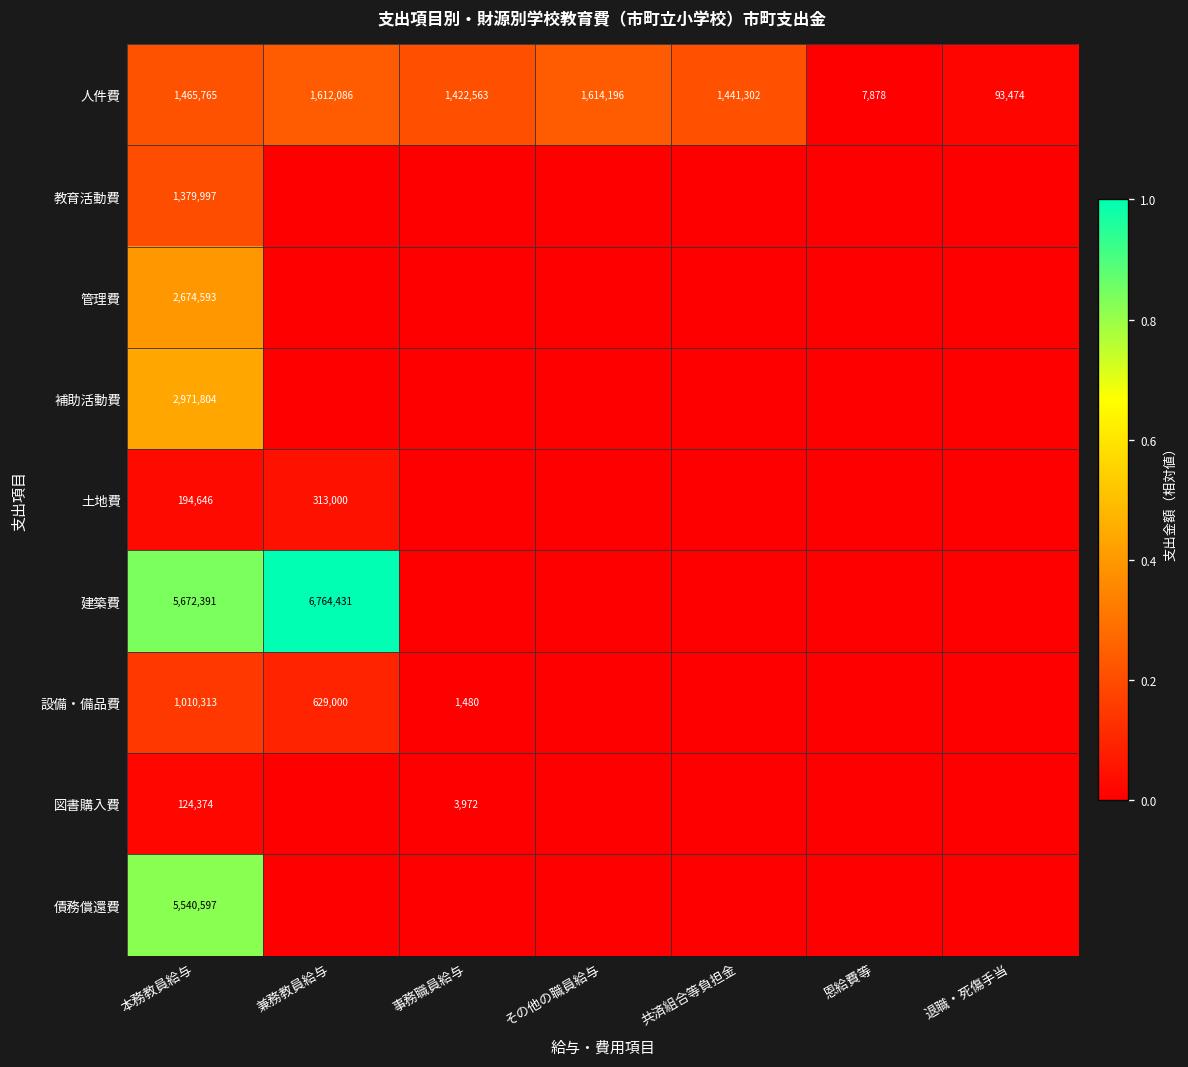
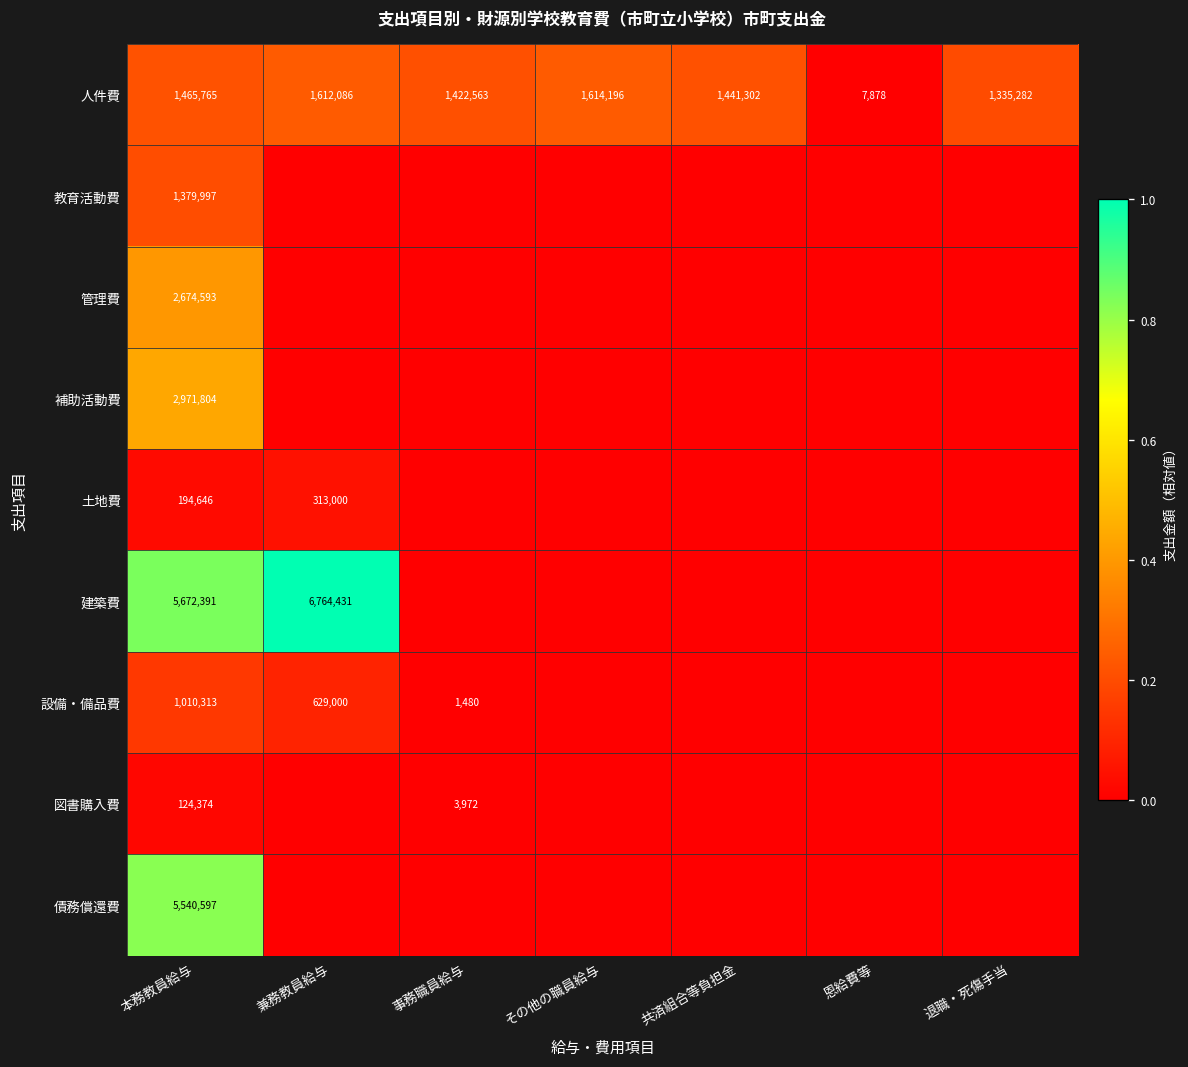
人件費, 退職・死傷手当: 93,474 -> 1,335,282
